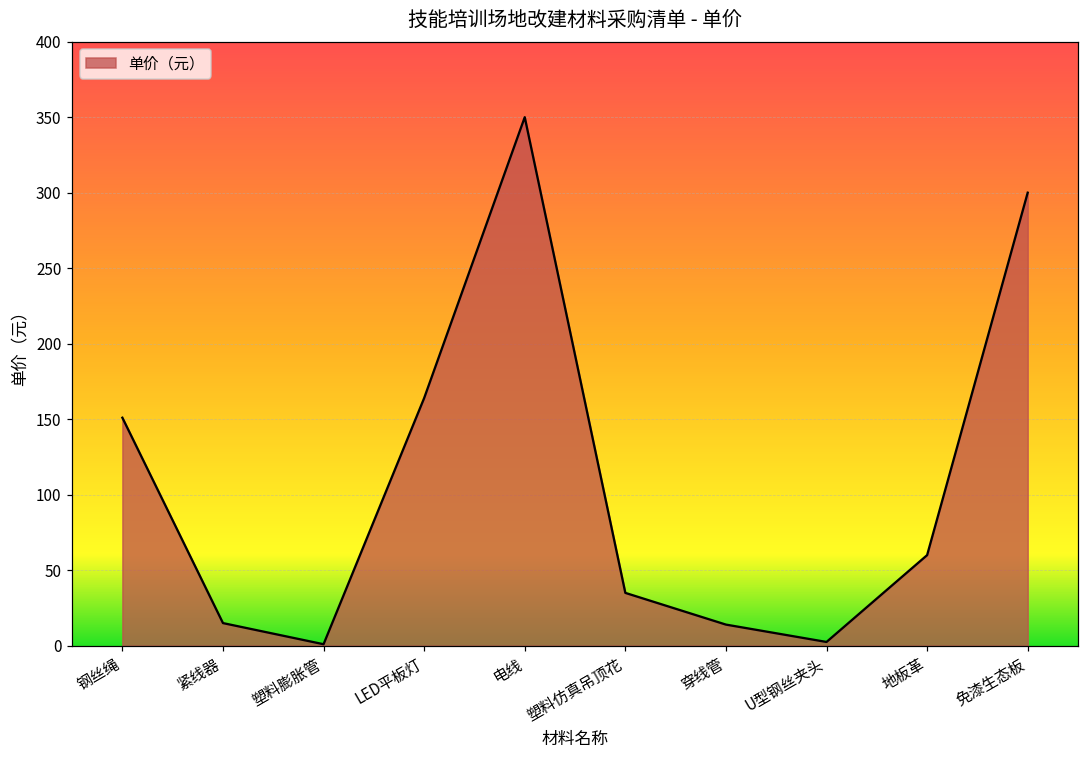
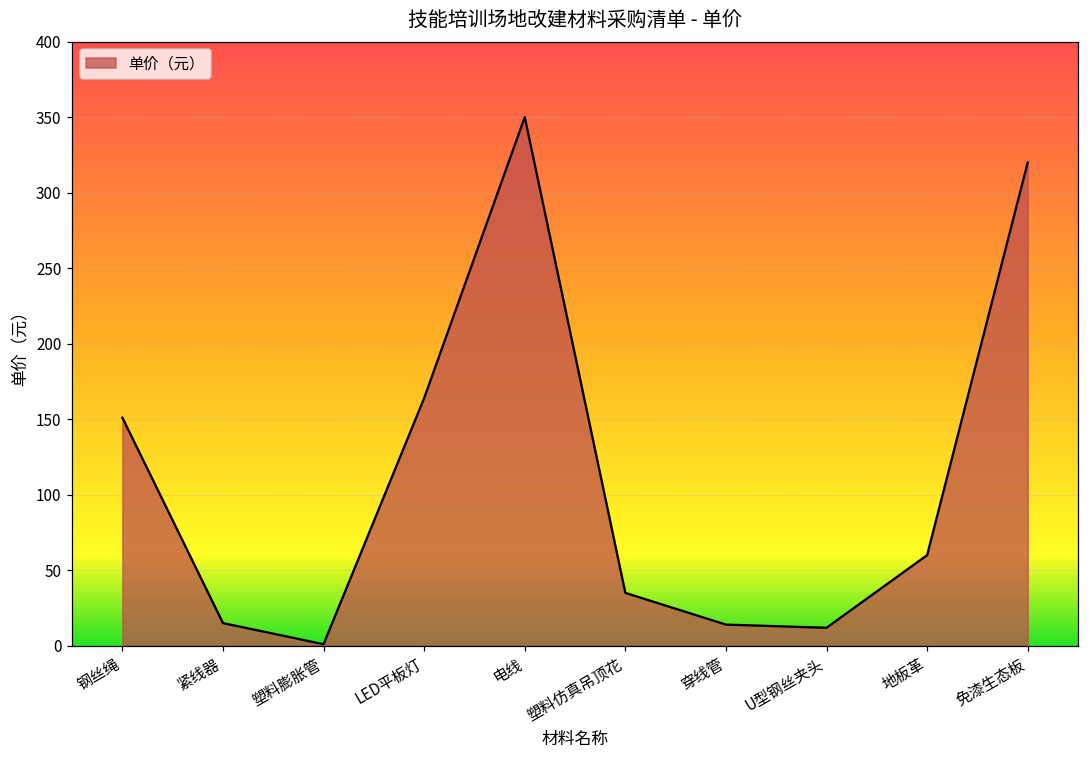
U型钢丝夹头: 3 -> 12
免漆生态板: 300 -> 320
